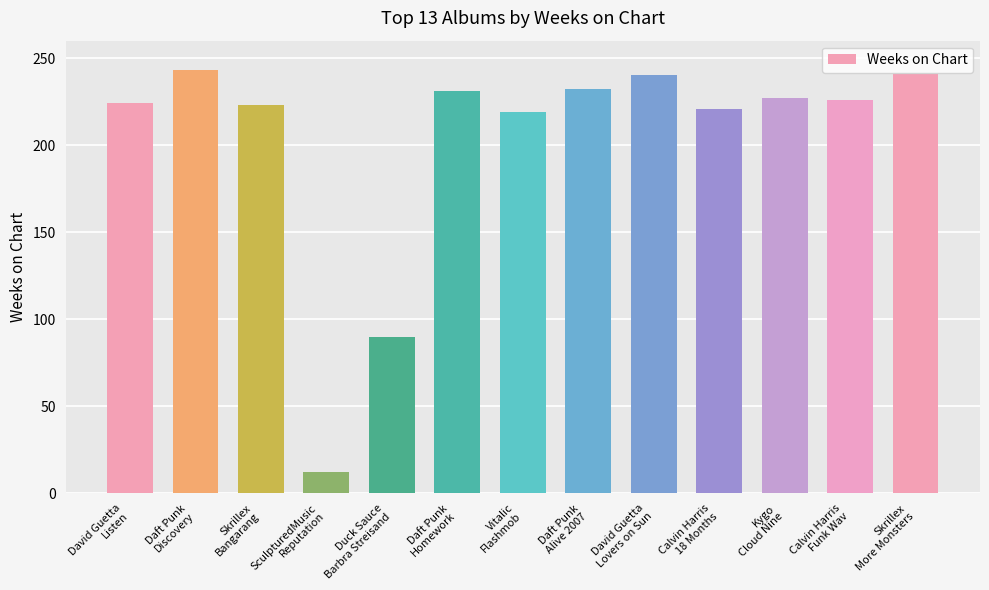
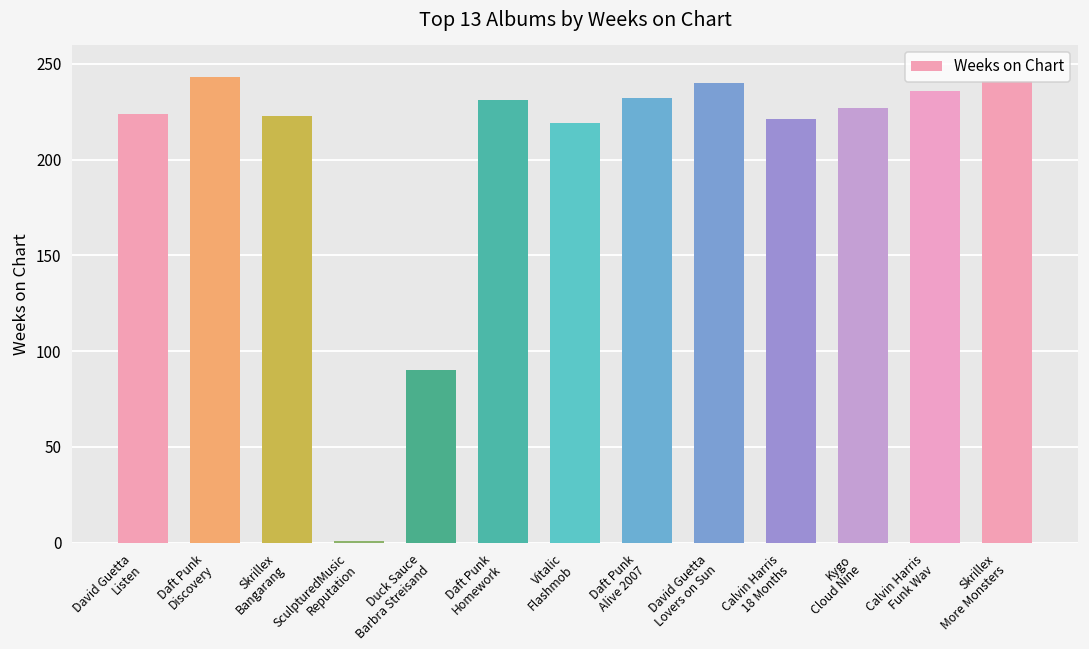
SculpturedMusic Reputation: 12 -> 1
Calvin Harris Funk Wav: 226 -> 236
